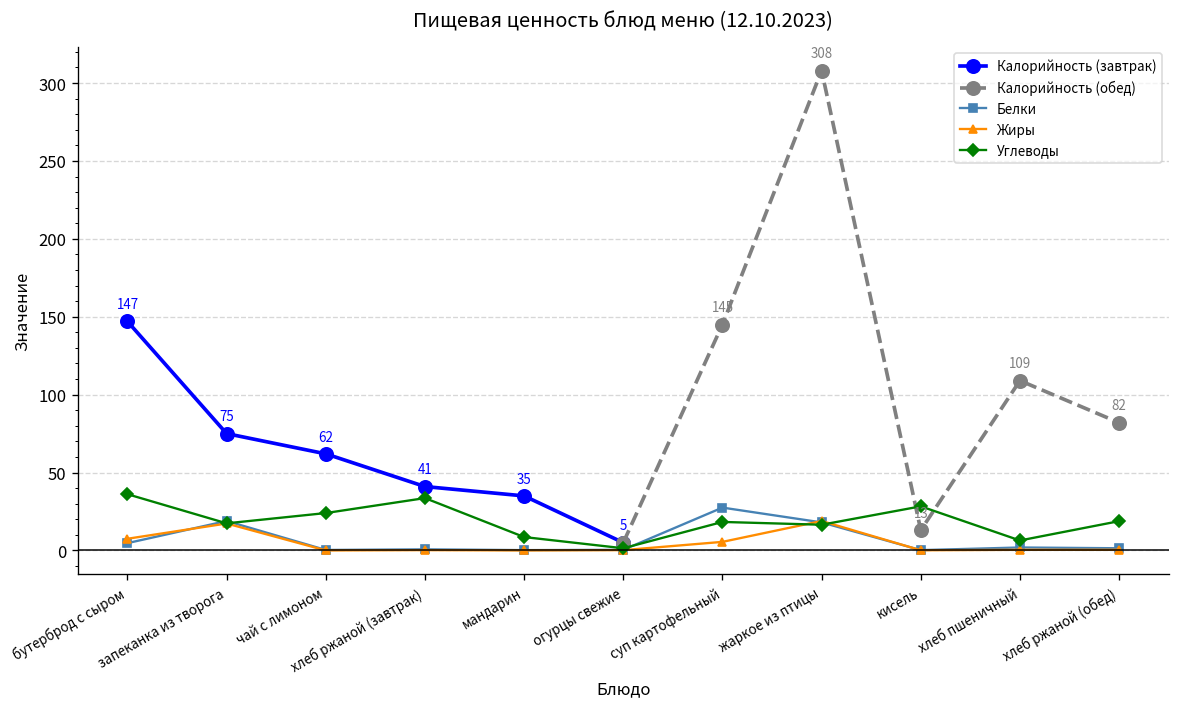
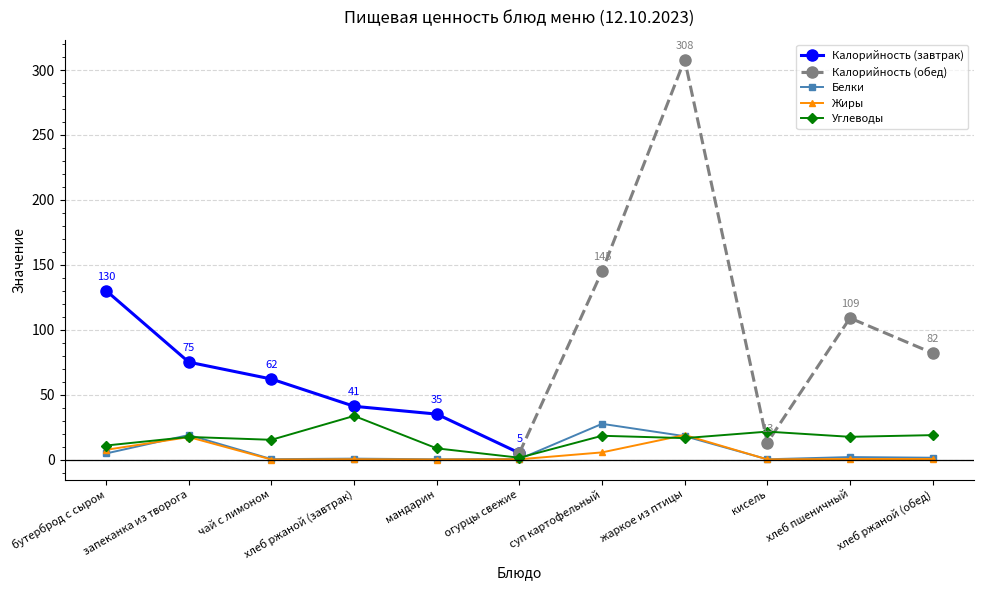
Калорийность (завтрак), бутерброд с сыром: 147 -> 130
Углеводы, бутерброд с сыром: 36 -> 11
Углеводы, чай с лимоном: 24 -> 15
Углеводы, кисель: 28 -> 22
Углеводы, хлеб пшеничный: 6 -> 18
